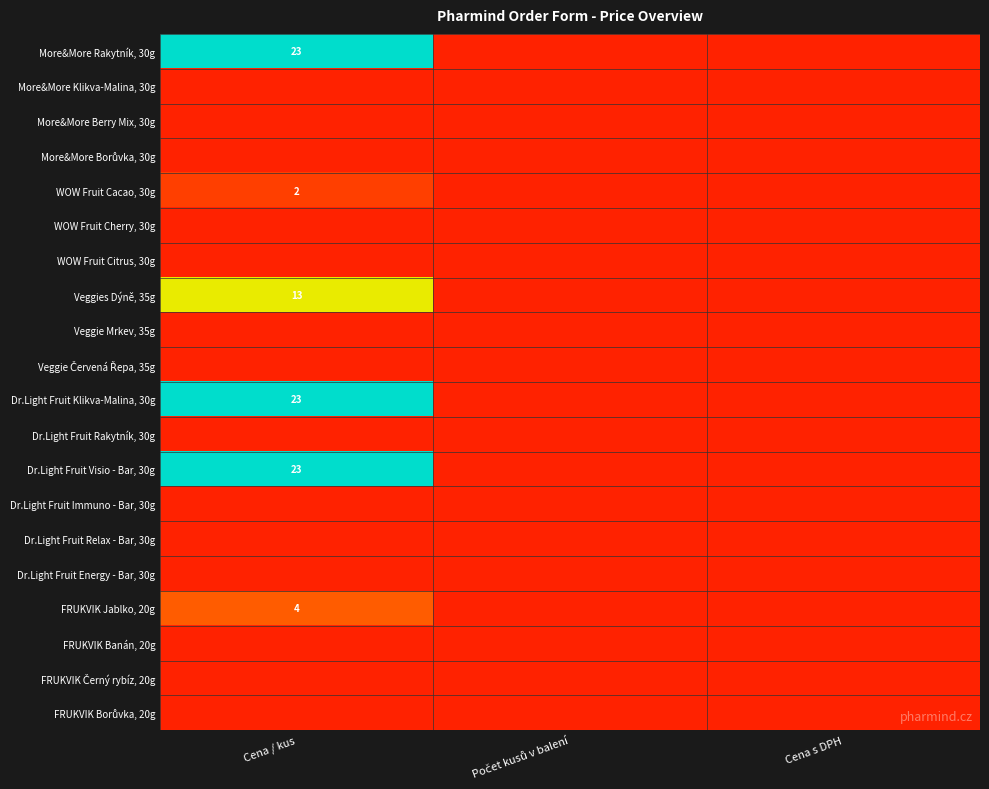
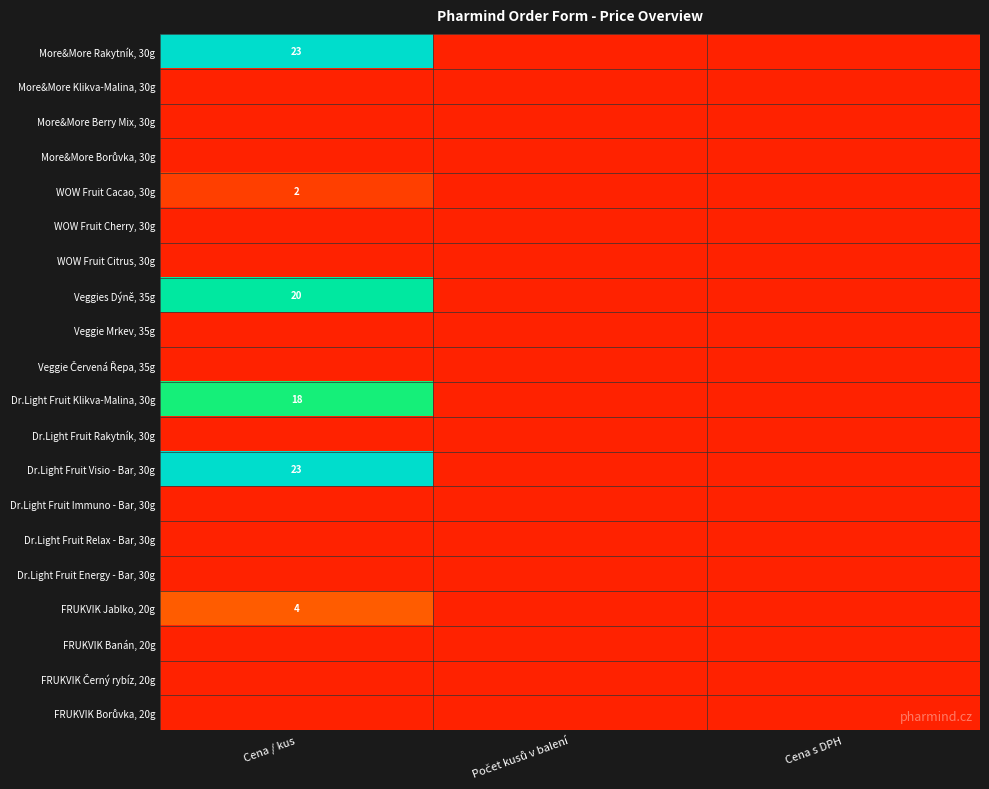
Veggies Dýně, 35g, Cena / kus: 13 -> 20
Dr.Light Fruit Klikva-Malina, 30g, Cena / kus: 23 -> 18
